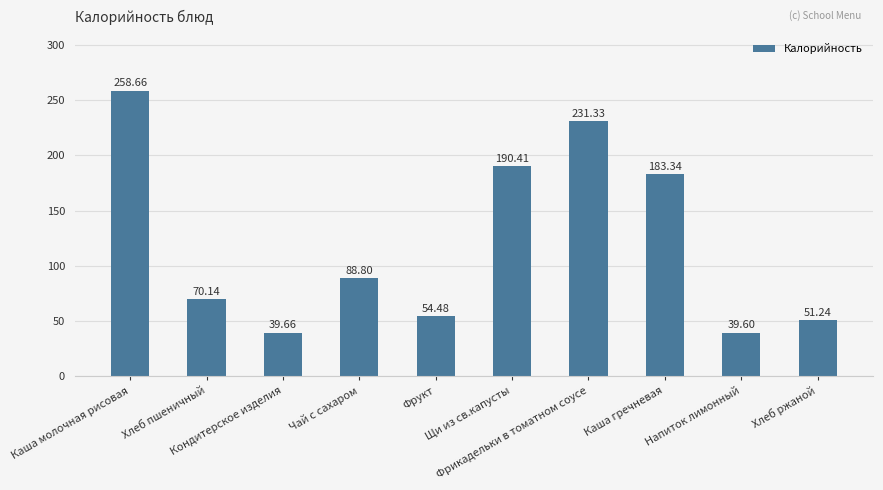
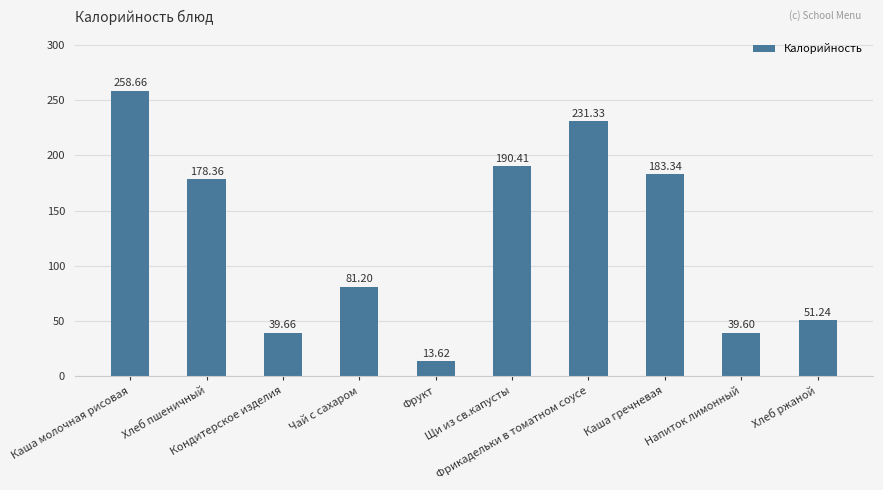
Хлеб пшеничный: 70.14 -> 178.36
Чай с сахаром: 88.80 -> 81.20
Фрукт: 54.48 -> 13.62
